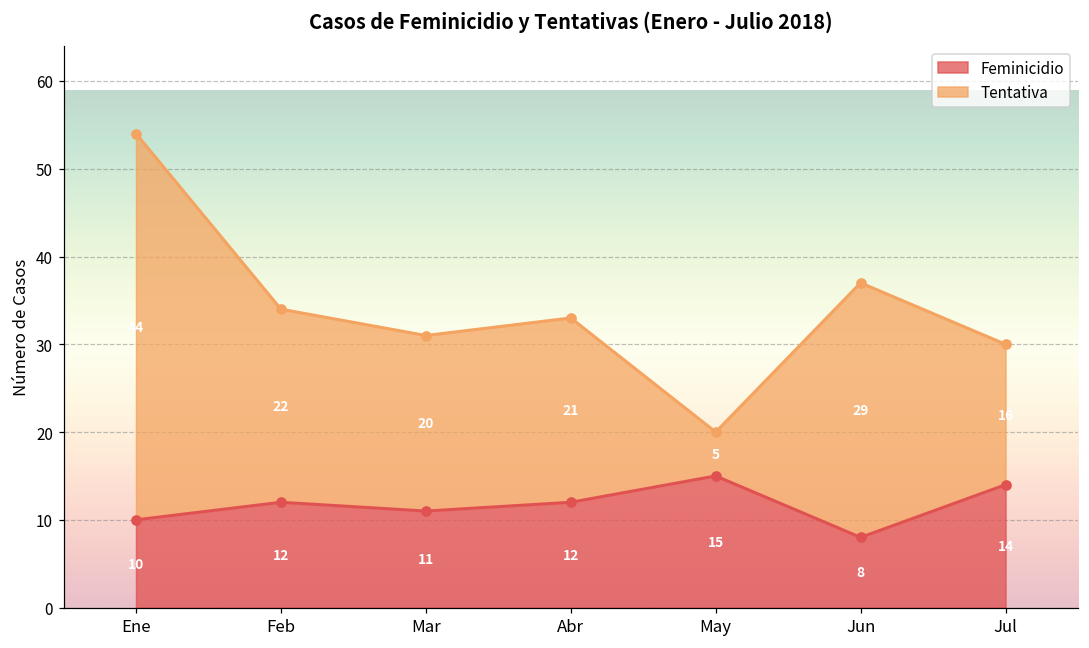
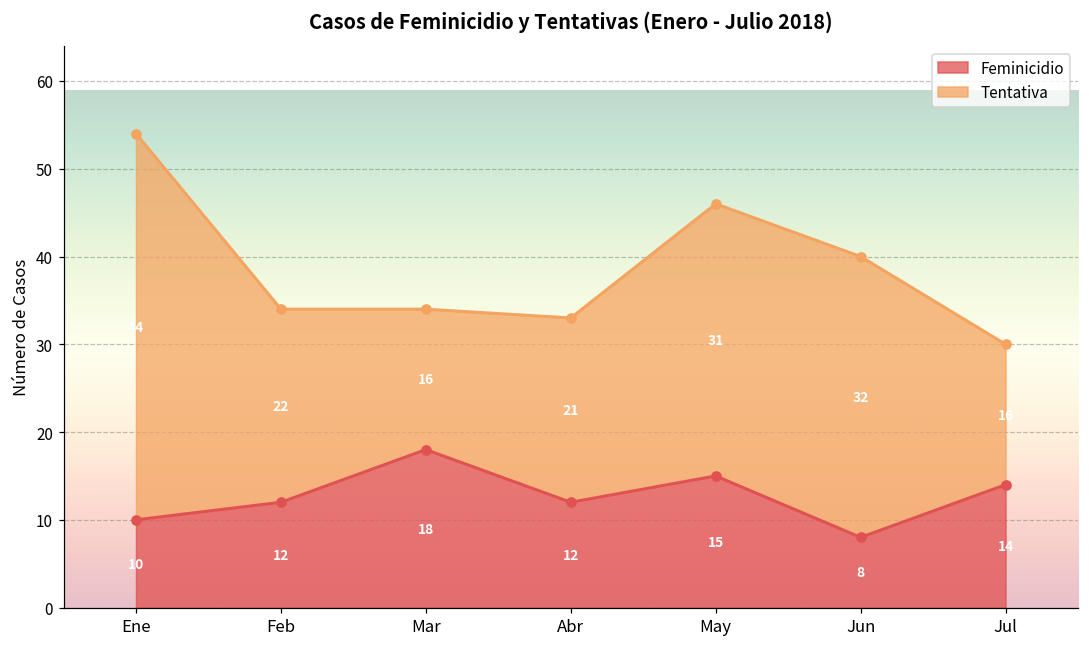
Feminicidio, Mar: 11 -> 18
Tentativa, Mar: 20 -> 16
Tentativa, May: 5 -> 31
Tentativa, Jun: 29 -> 32
